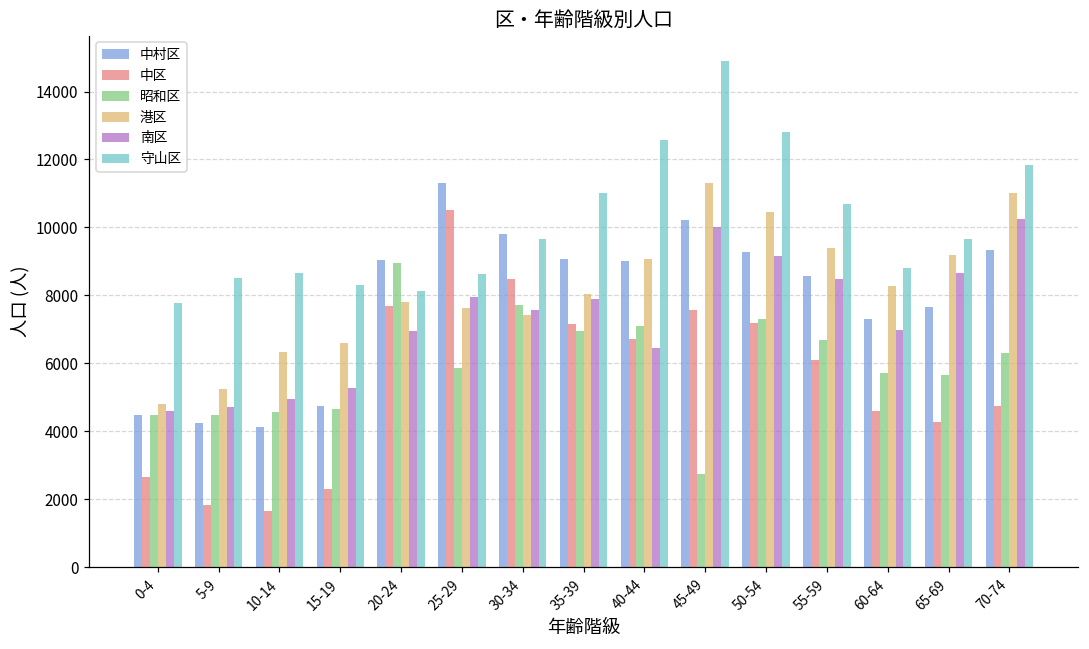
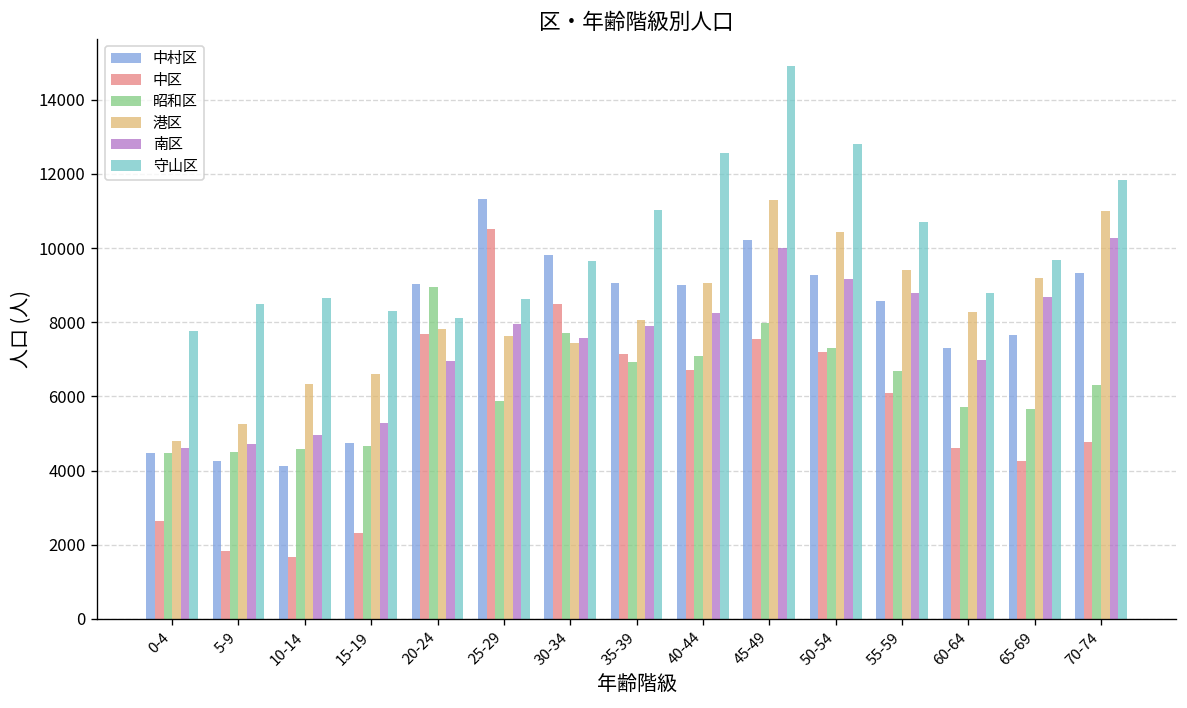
南区, 40-44: 6500 -> 8300
昭和区, 45-49: 2700 -> 8000
南区, 55-59: 8500 -> 8800
